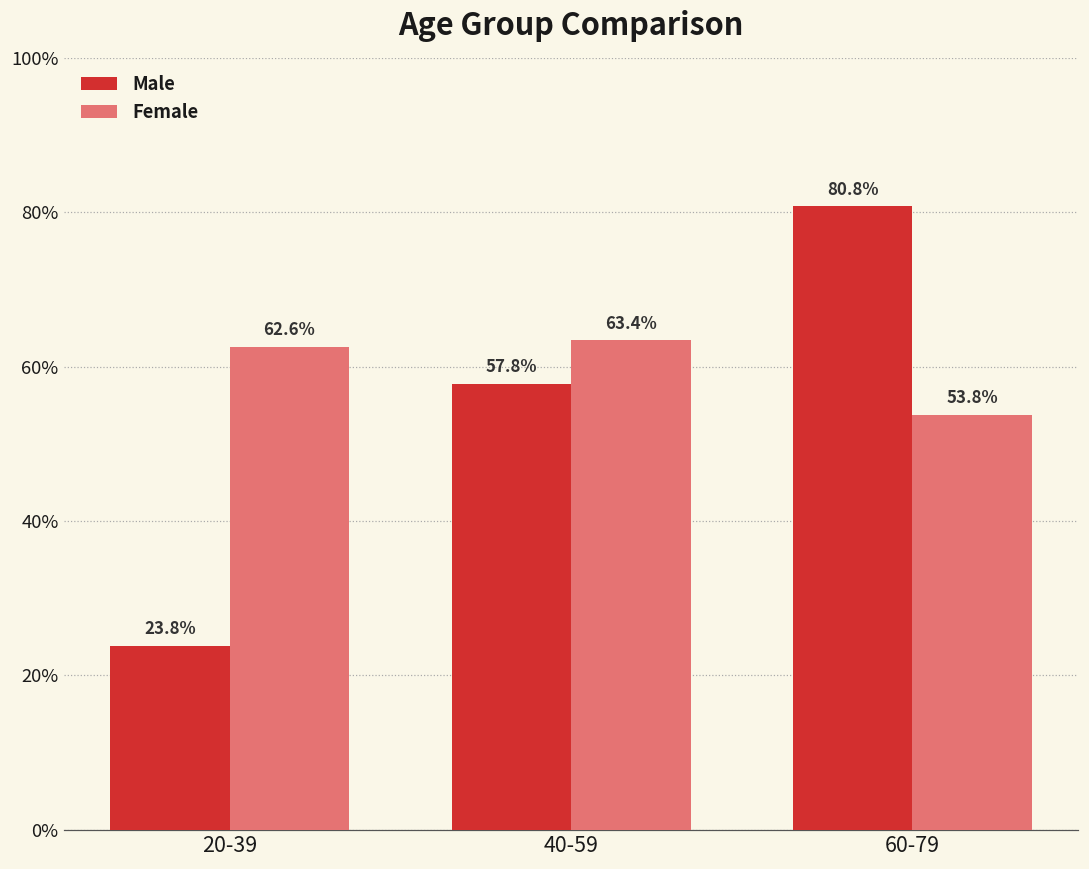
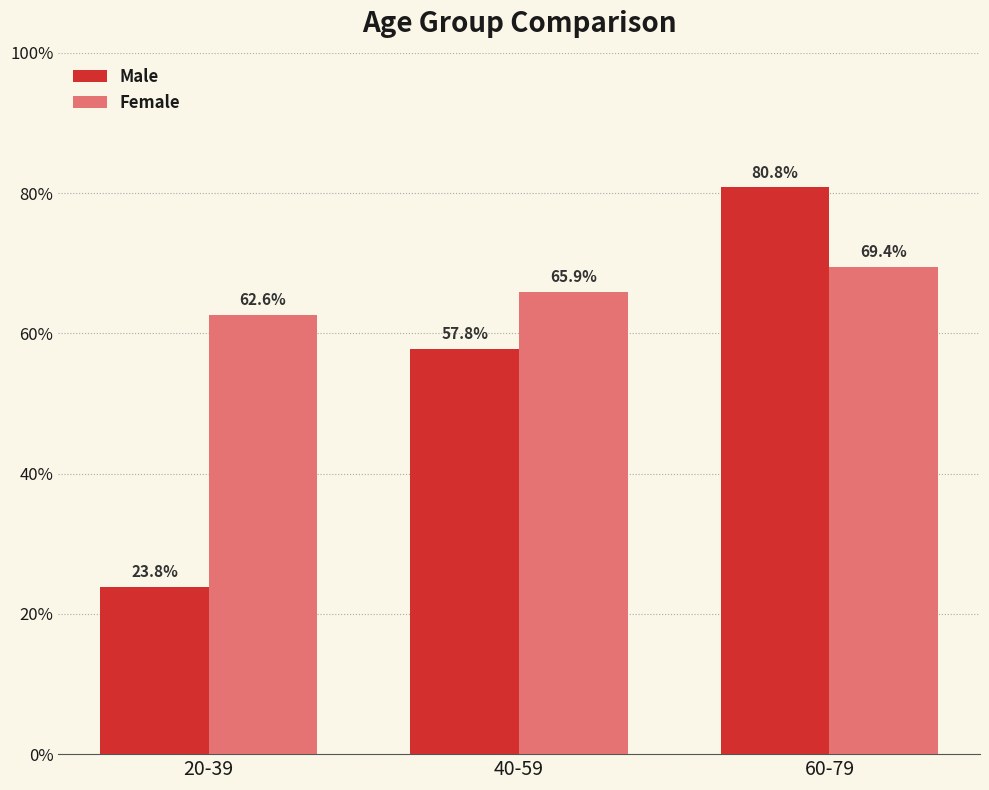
Female, 40-59: 63.4% -> 65.9%
Female, 60-79: 53.8% -> 69.4%
